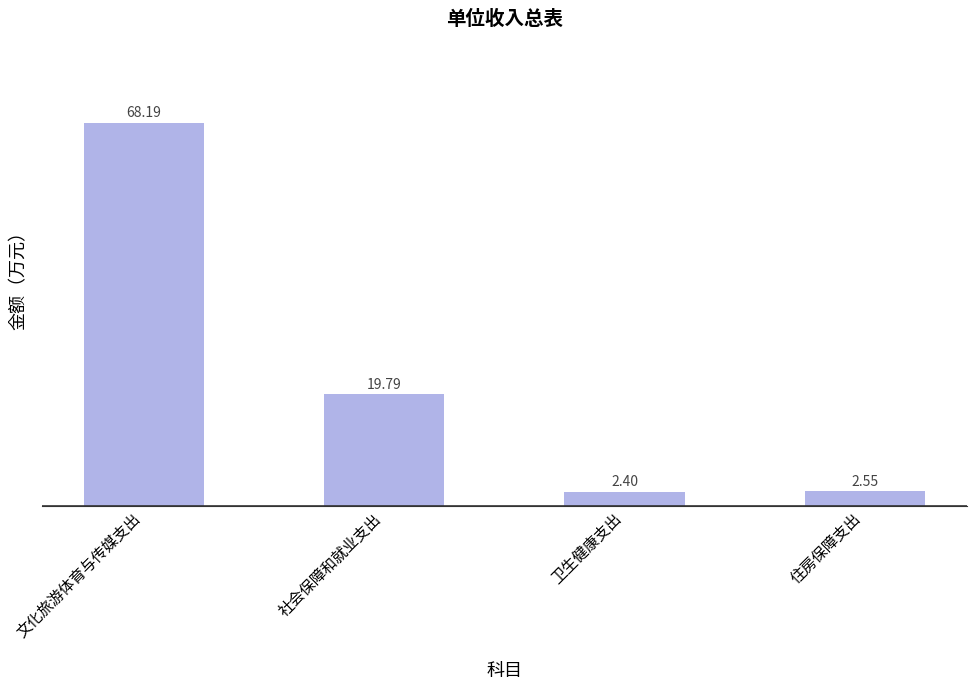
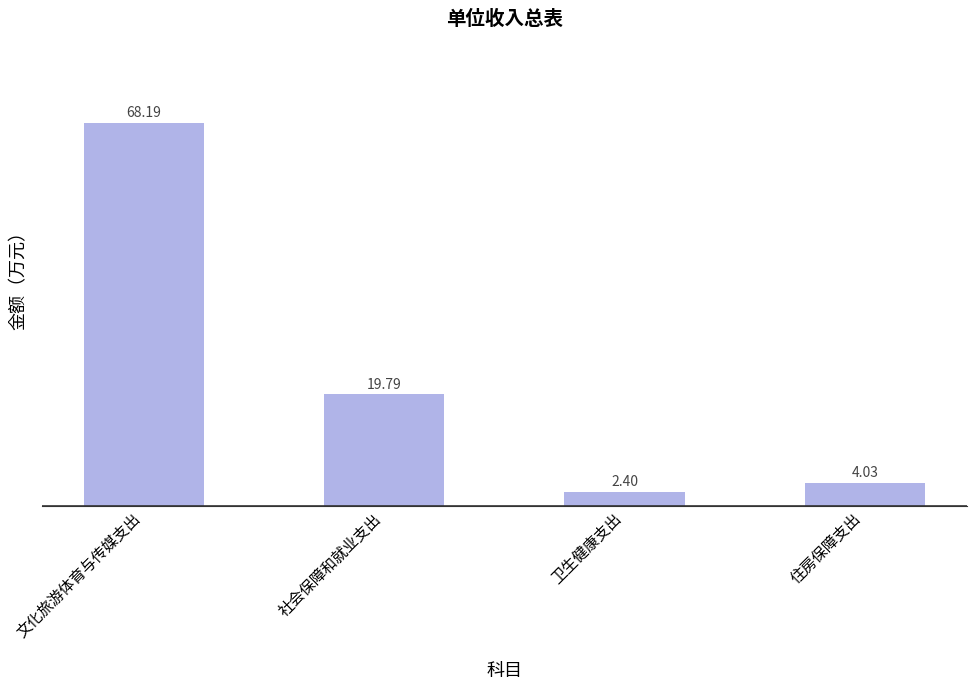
住房保障支出: 2.55 -> 4.03
